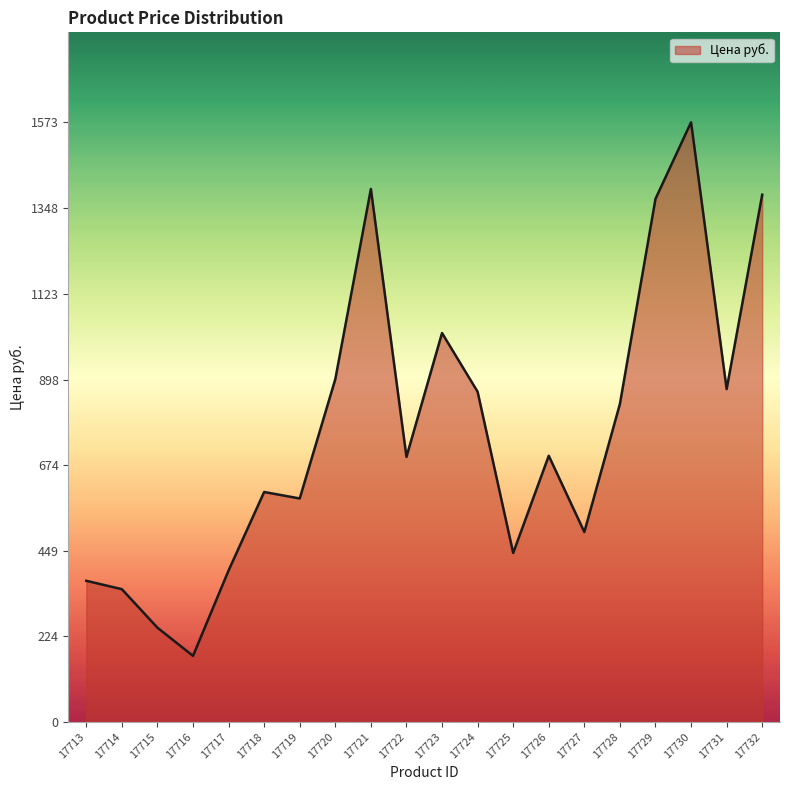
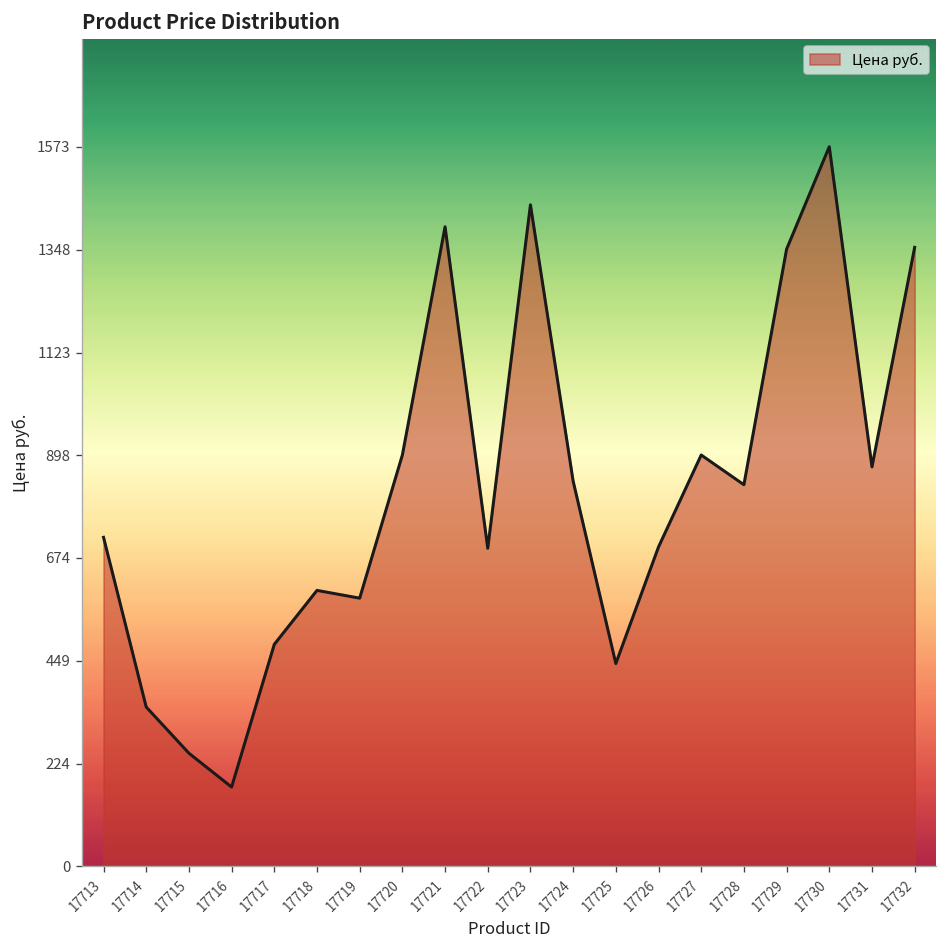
17713: 370 -> 720
17717: 400 -> 490
17723: 1020 -> 1450
17724: 870 -> 840
17727: 500 -> 900
17729: 1370 -> 1350
17732: 1380 -> 1350
